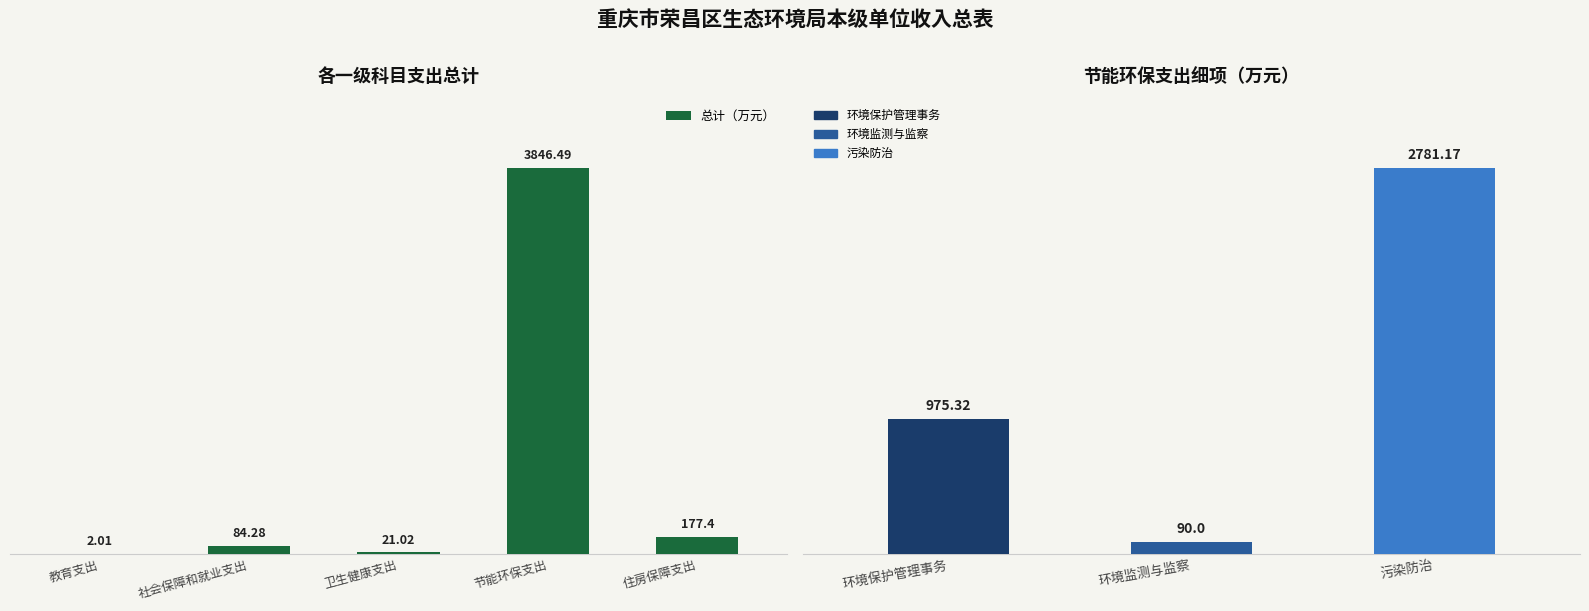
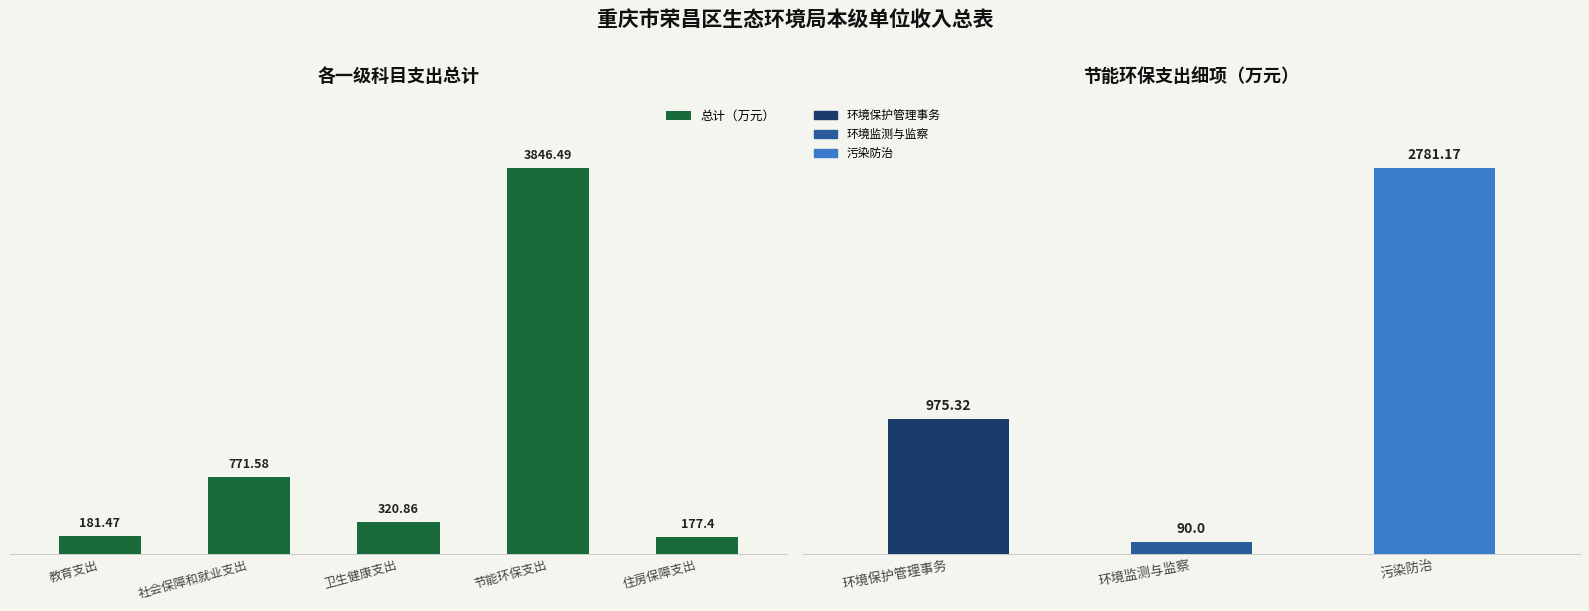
各一级科目支出总计, 教育支出: 2.01 -> 181.47
各一级科目支出总计, 社会保障和就业支出: 84.28 -> 771.58
各一级科目支出总计, 卫生健康支出: 21.02 -> 320.86
